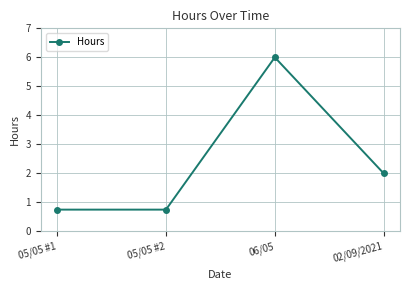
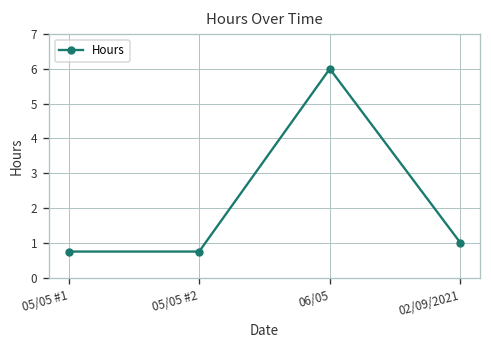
02/09/2021: 2 -> 1
